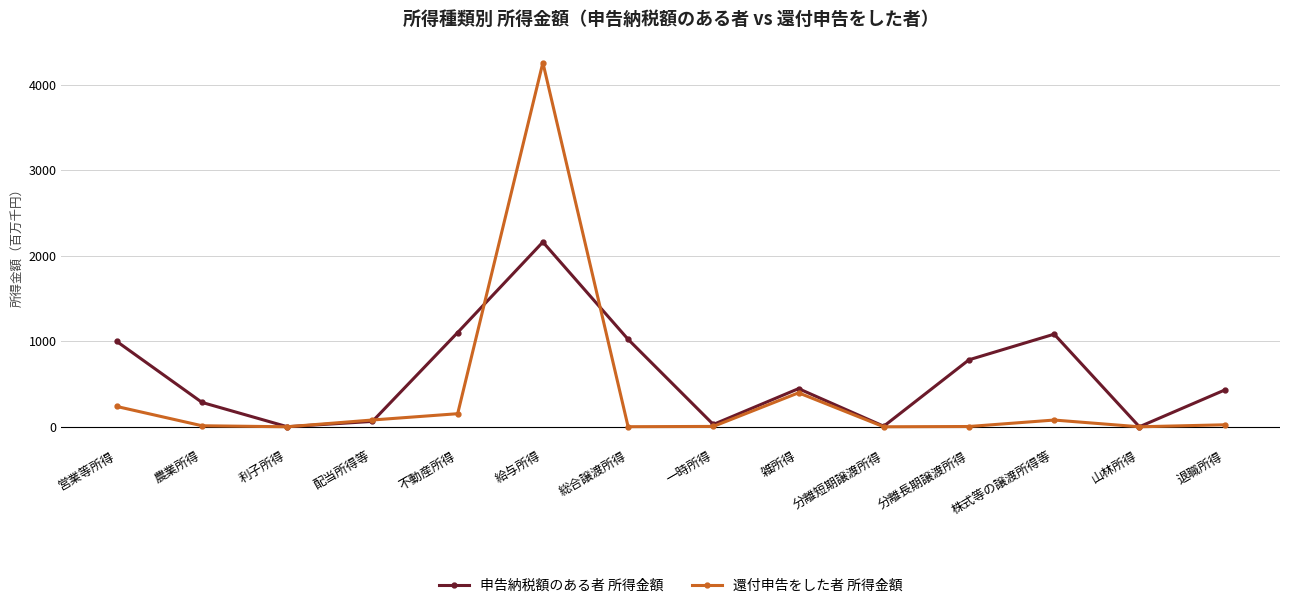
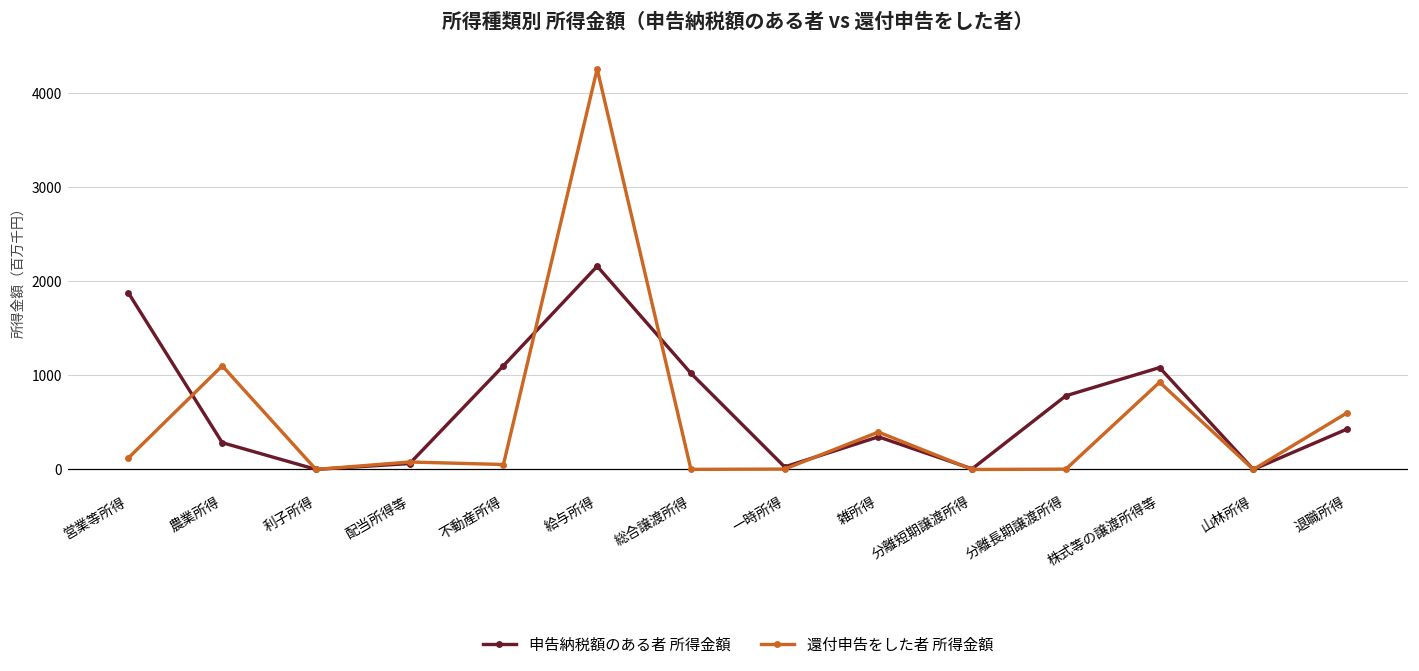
申告納税額のある者 所得金額, 営業等所得: 1000 -> 1900
還付申告をした者 所得金額, 営業等所得: 200 -> 100
還付申告をした者 所得金額, 農業所得: 0 -> 1100
還付申告をした者 所得金額, 不動産所得: 200 -> 100
申告納税額のある者 所得金額, 雑所得: 400 -> 300
還付申告をした者 所得金額, 株式等の譲渡所得等: 100 -> 900
還付申告をした者 所得金額, 退職所得: 0 -> 600
